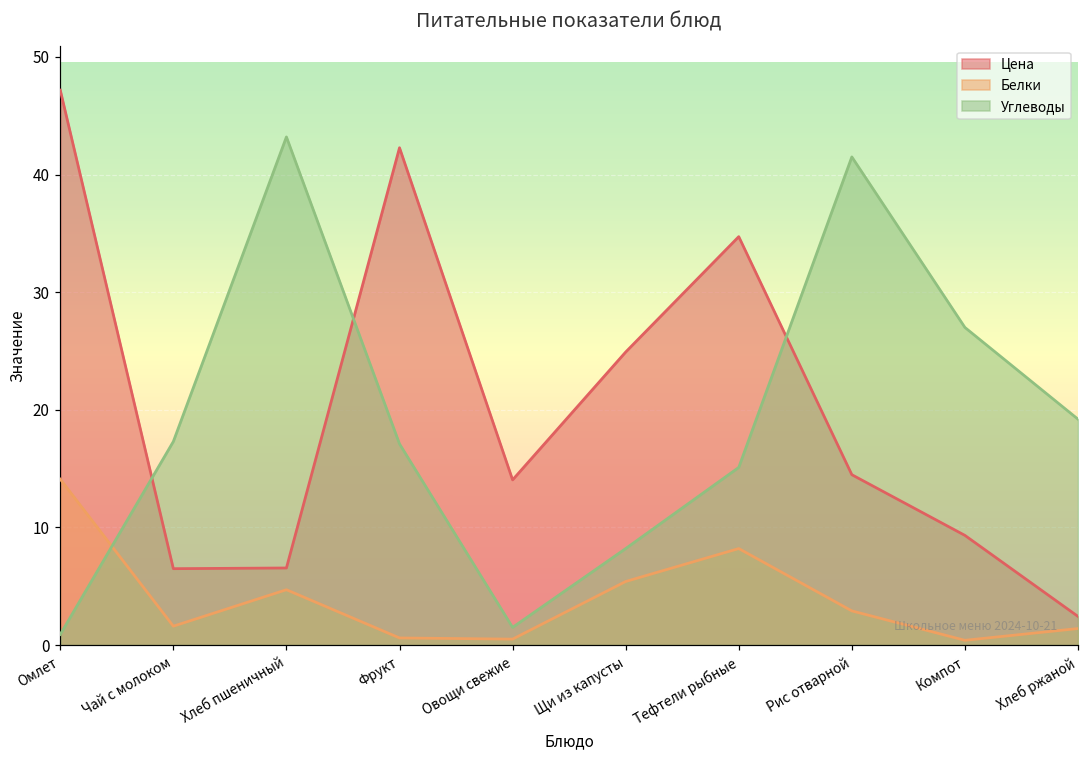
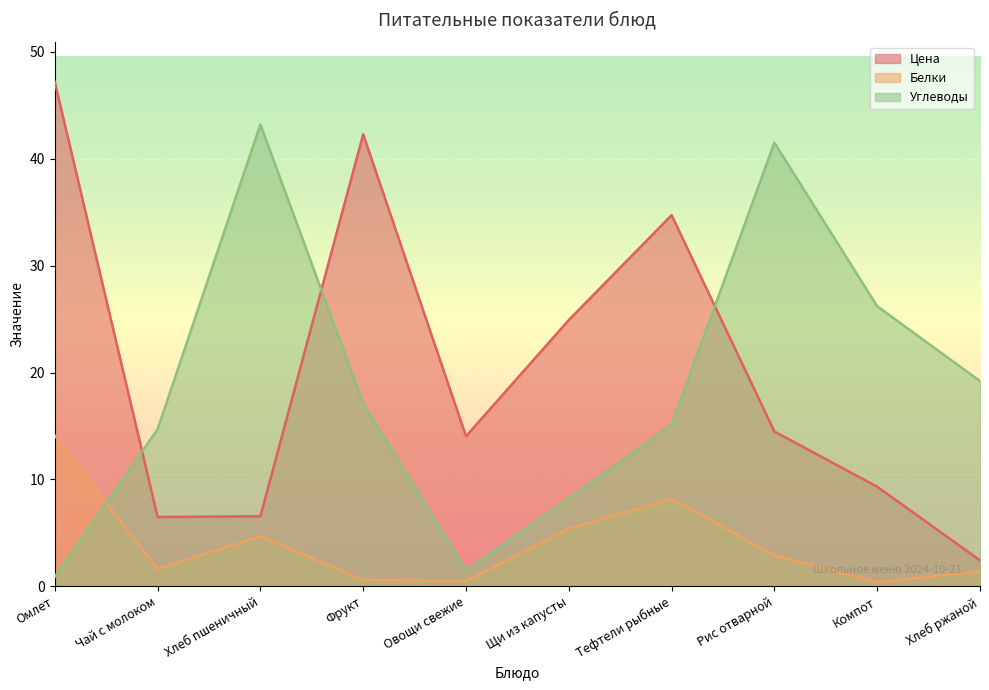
Углеводы, Чай с молоком: 17.3 -> 14.7
Углеводы, Компот: 27.0 -> 26.2
